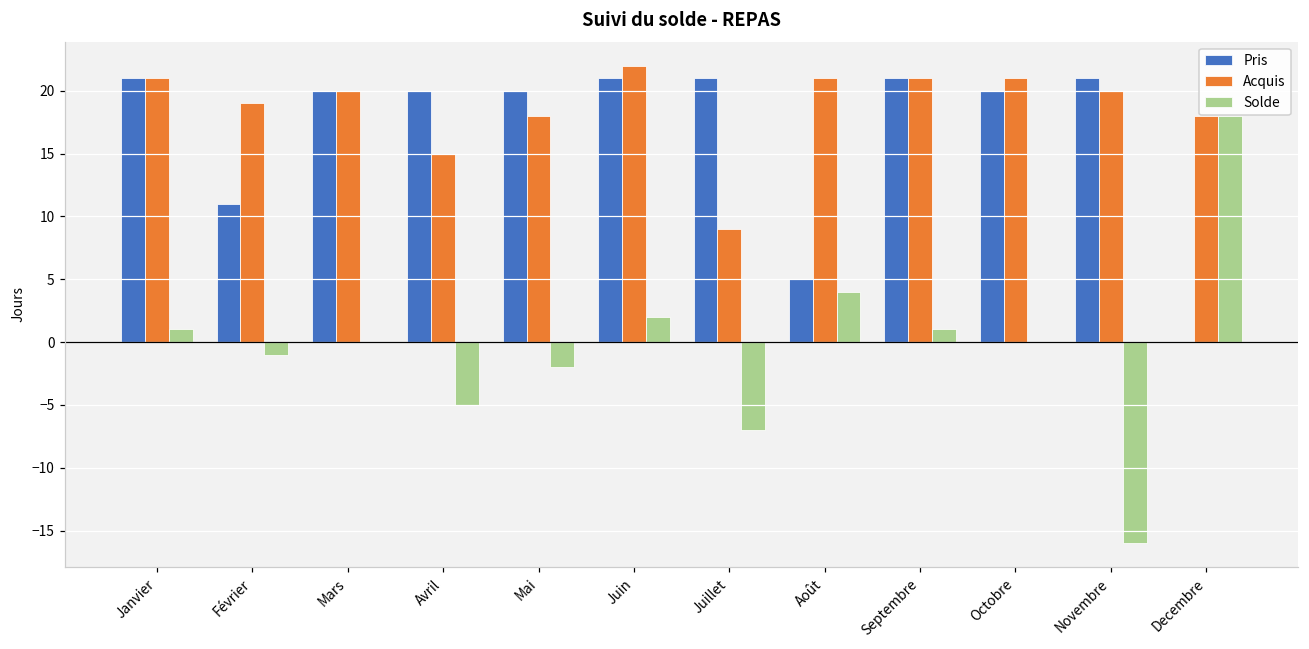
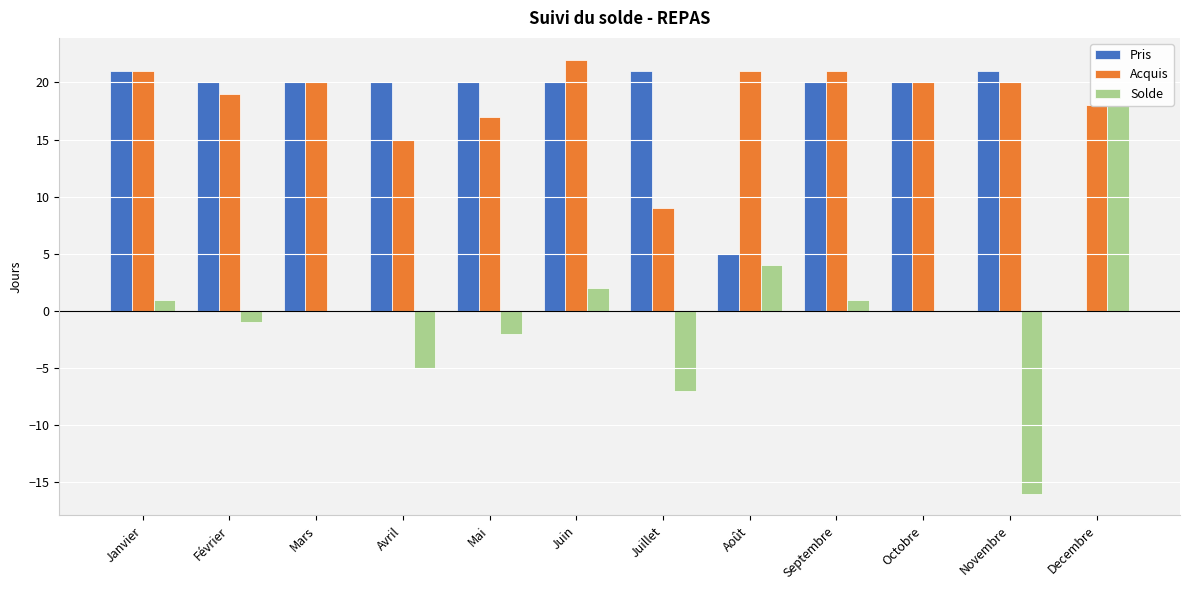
Pris, Février: 11 -> 20
Acquis, Mai: 18 -> 17
Pris, Juin: 21 -> 20
Pris, Septembre: 21 -> 20
Acquis, Octobre: 21 -> 20
